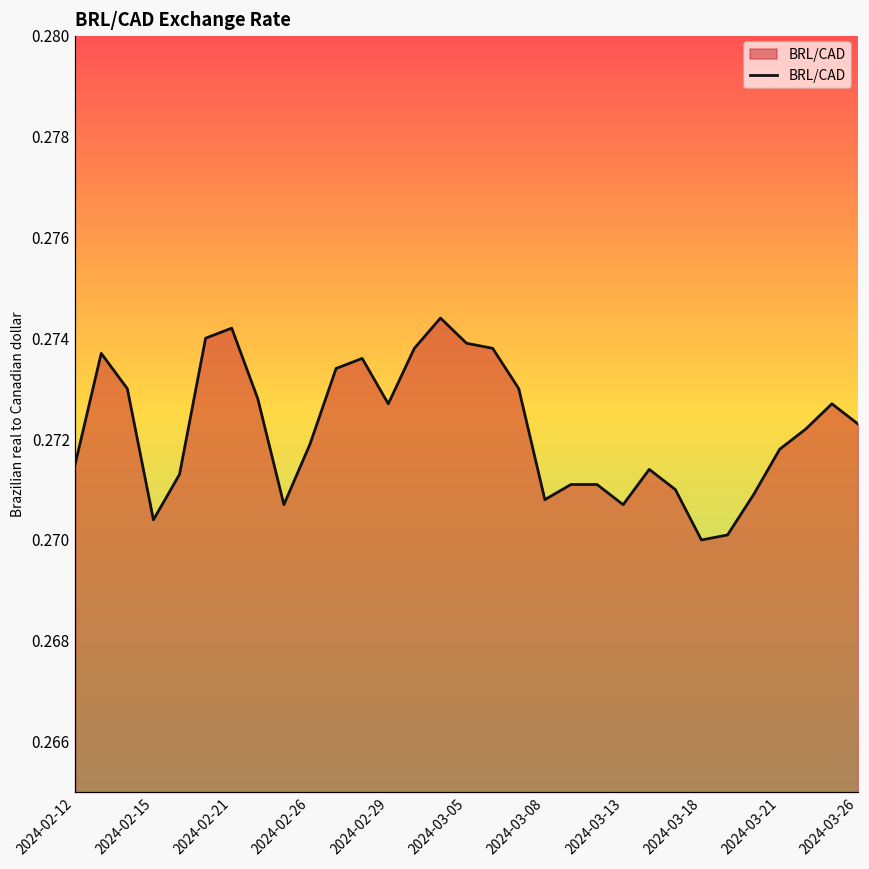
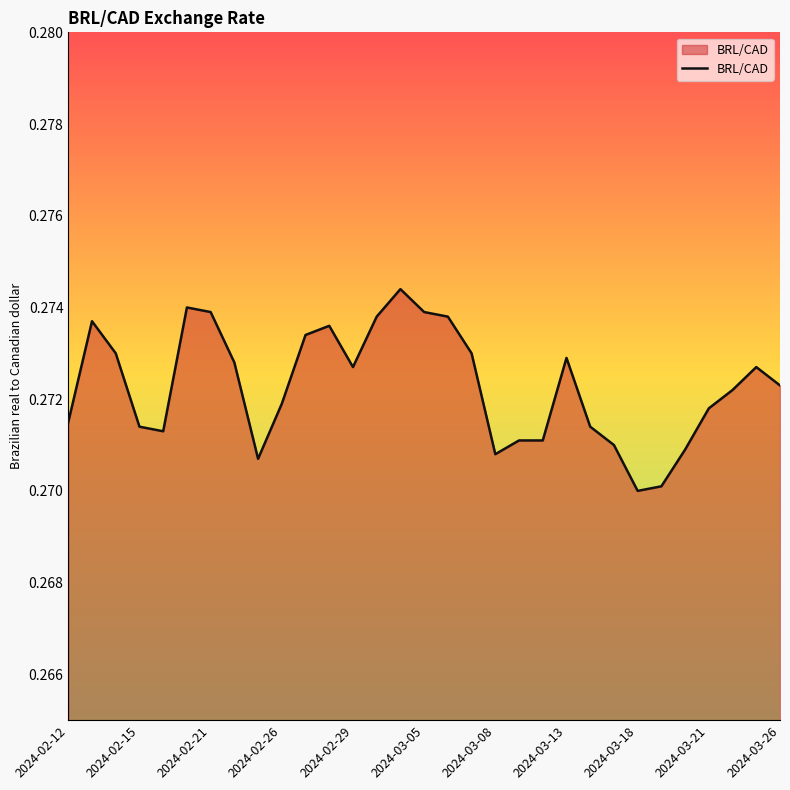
2024-02-15: 0.2704 -> 0.2714
2024-02-21: 0.2742 -> 0.2739
2024-03-13: 0.2707 -> 0.2729
